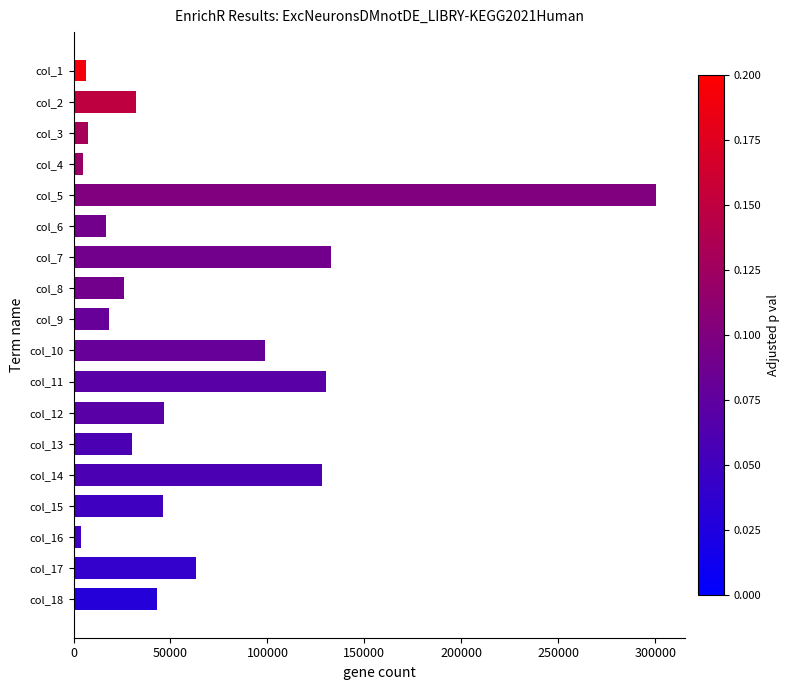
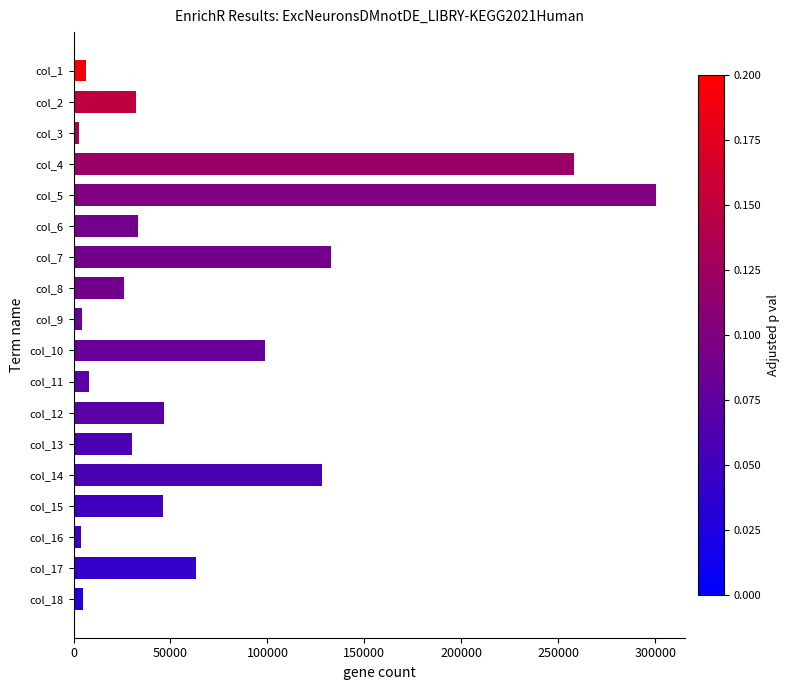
col_3: 8000 -> 3000
col_4: 5000 -> 258000
col_6: 17000 -> 33000
col_9: 18000 -> 5000
col_11: 130000 -> 8000
col_18: 43000 -> 5000
